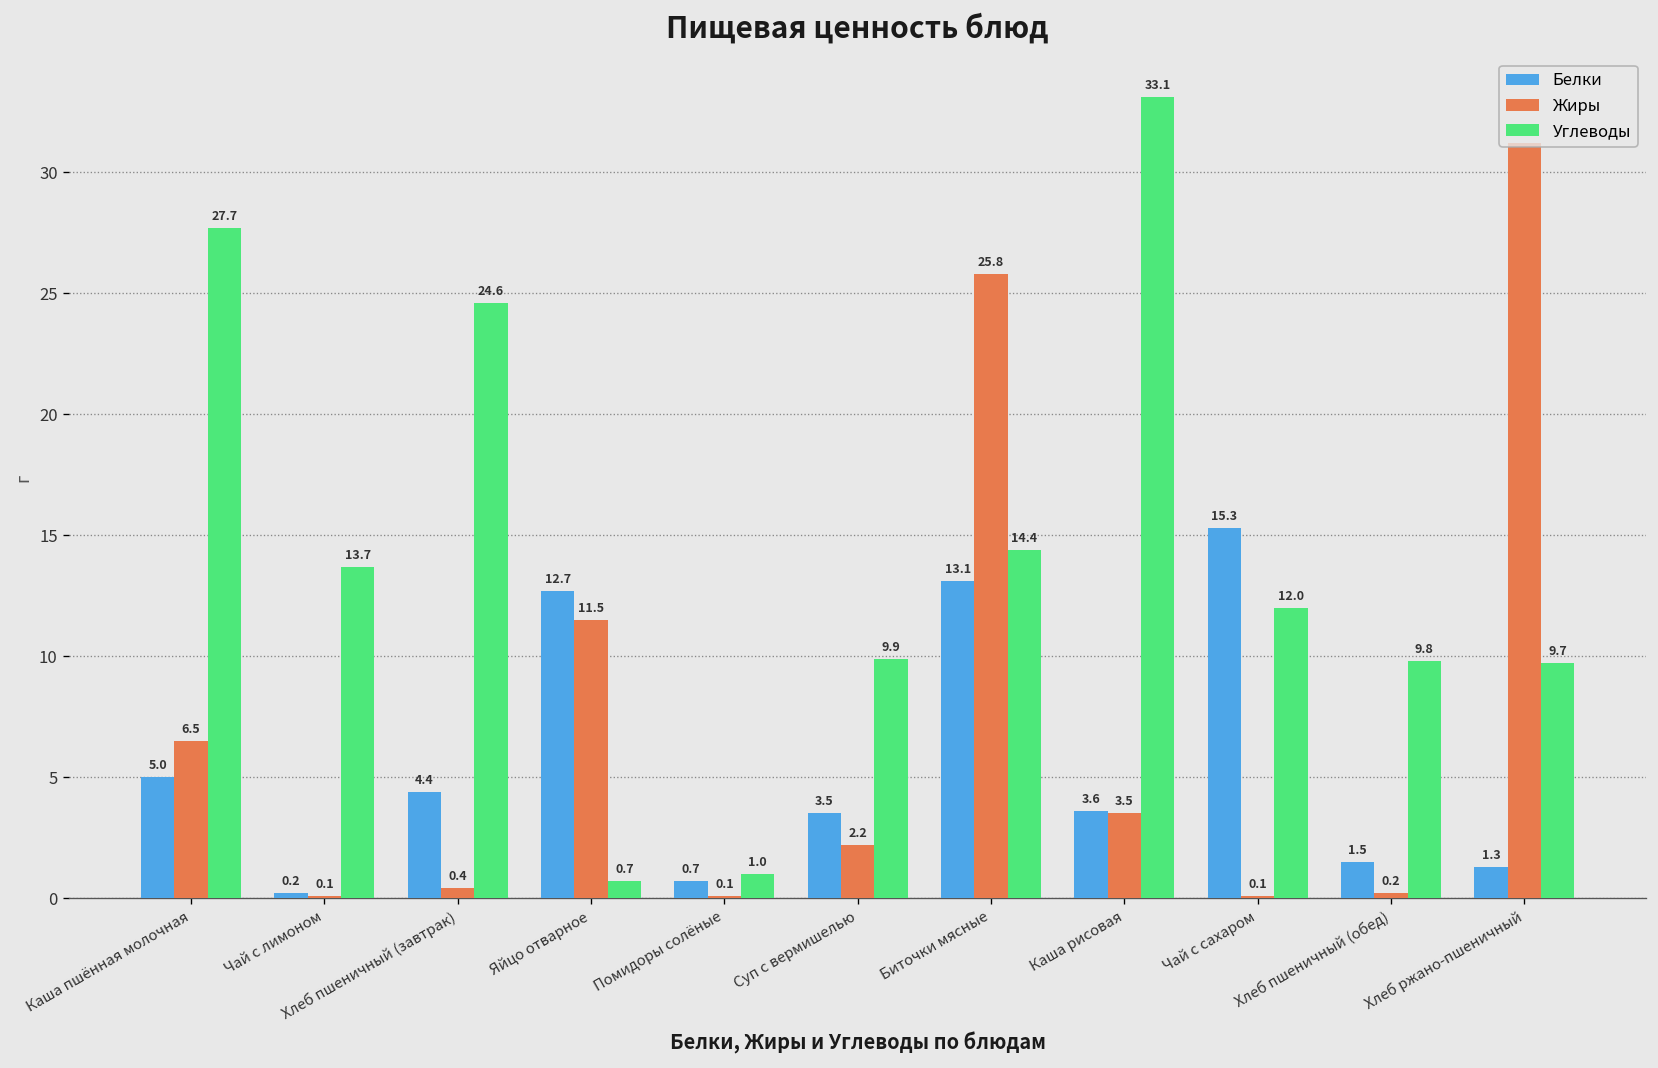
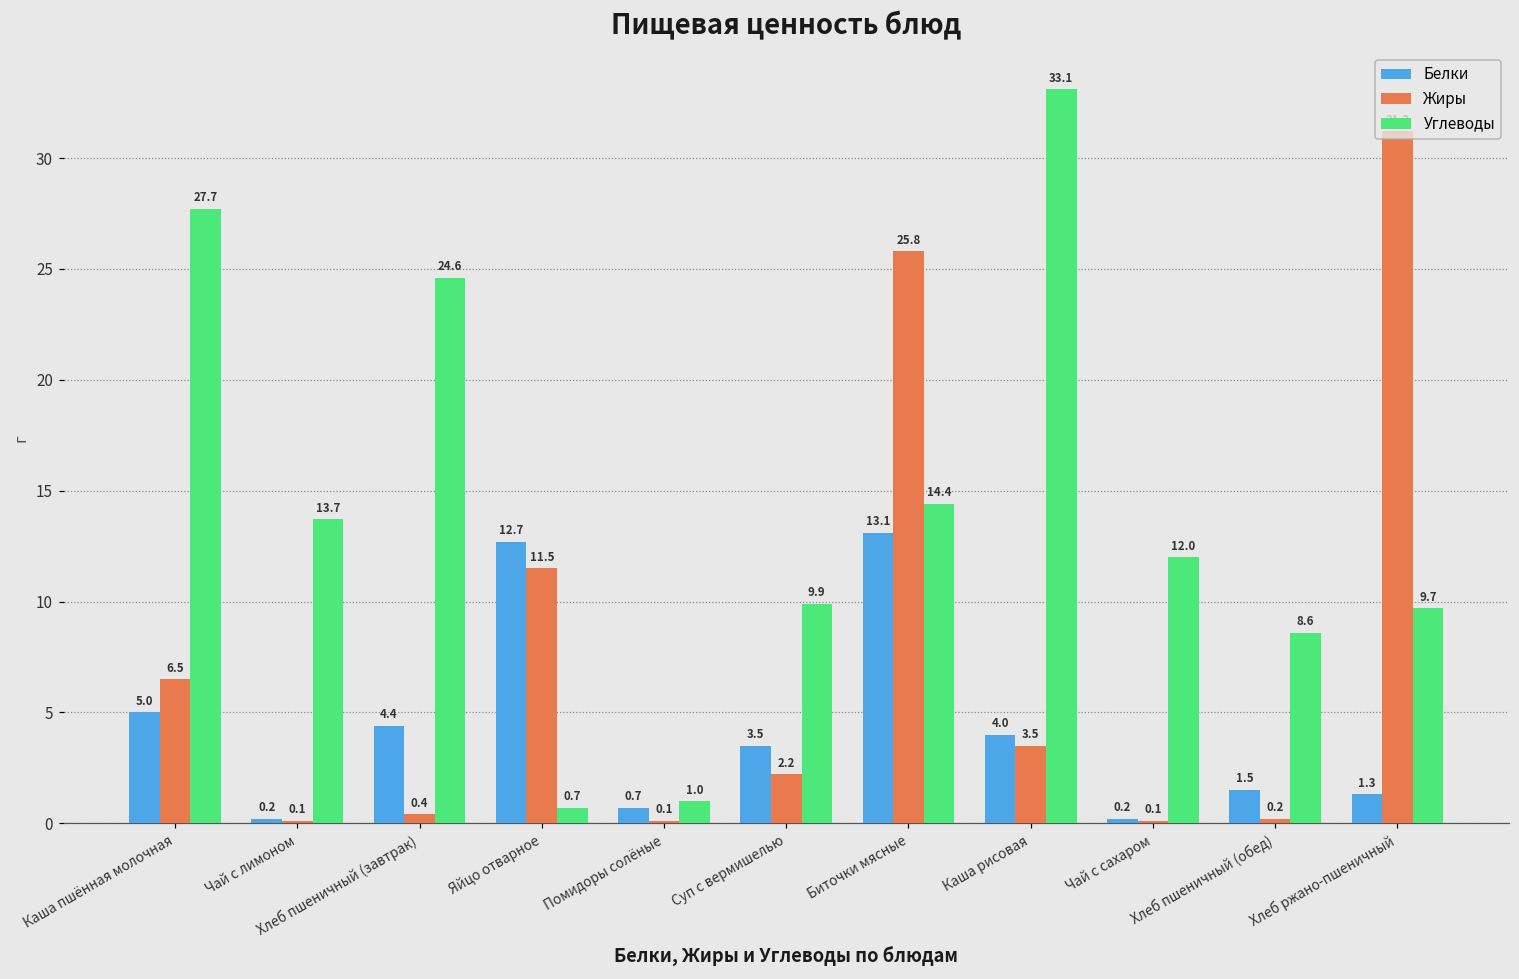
Белки, Каша рисовая: 3.6 -> 4.0
Белки, Чай с сахаром: 15.3 -> 0.2
Углеводы, Хлеб пшеничный (обед): 9.8 -> 8.6
